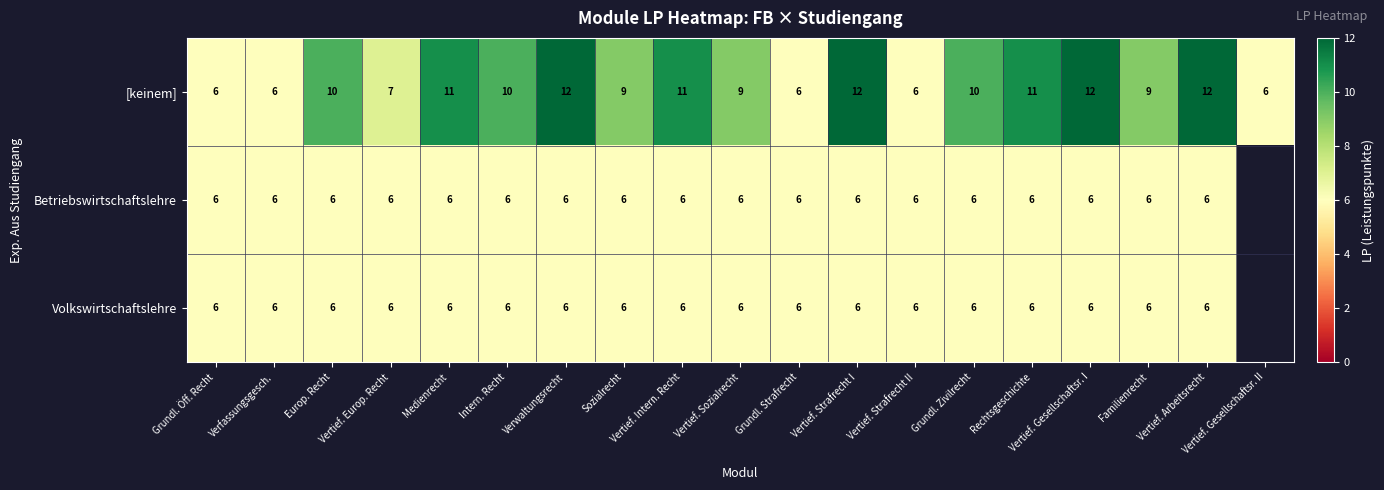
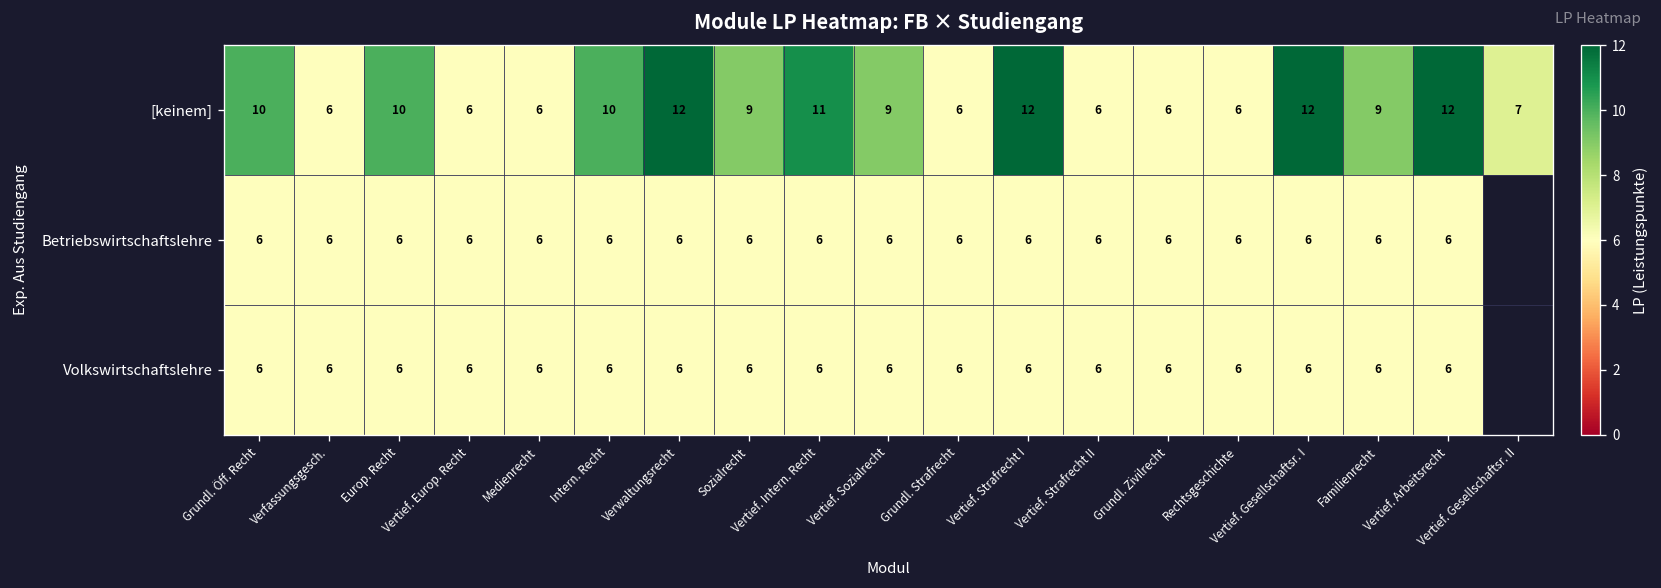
[keinem], Grundl. Öff. Recht: 6 -> 10
[keinem], Vertief. Europ. Recht: 7 -> 6
[keinem], Medienrecht: 11 -> 6
[keinem], Grundl. Zivilrecht: 10 -> 6
[keinem], Rechtsgeschichte: 11 -> 6
[keinem], Vertief. Gesellschaftsr. II: 6 -> 7
